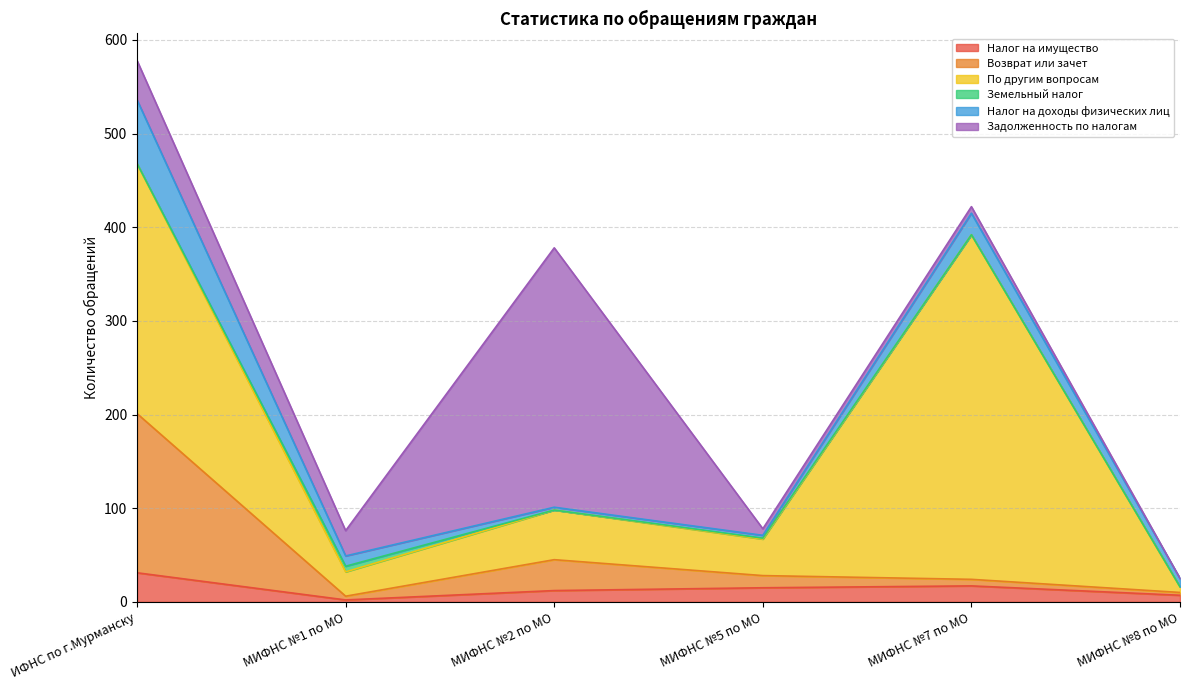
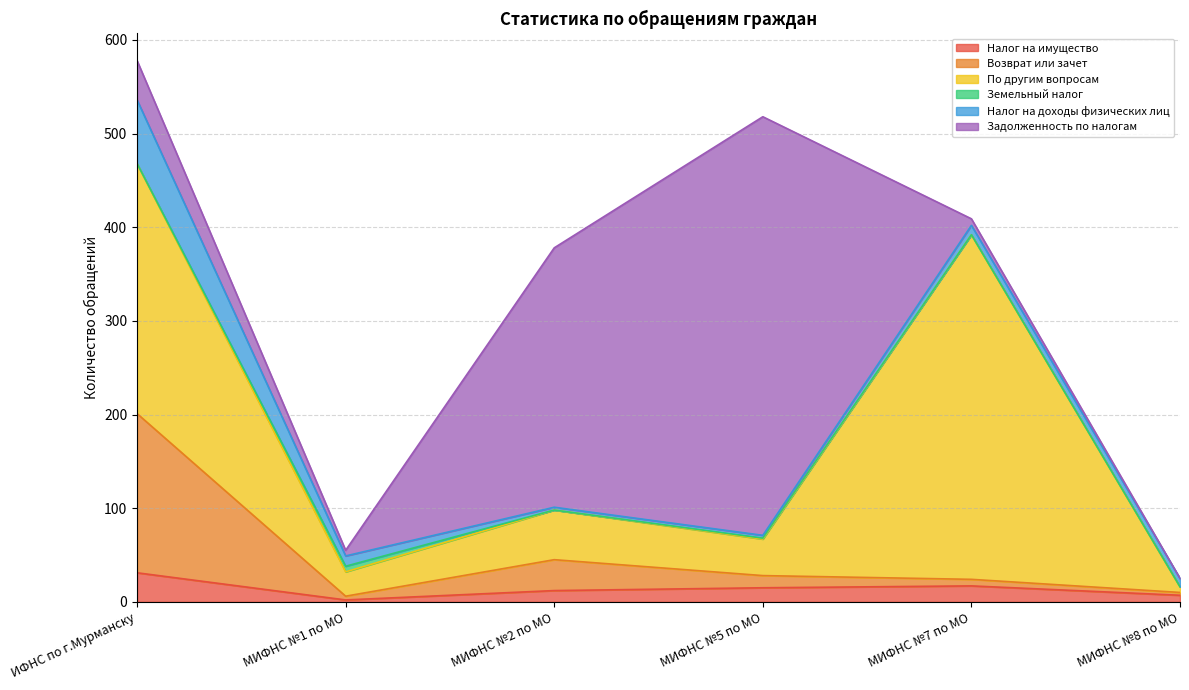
Задолженность по налогам, МИФНС №1 по МО: 30 -> 10
Задолженность по налогам, МИФНС №5 по МО: 10 -> 450
Налог на доходы физических лиц, МИФНС №7 по МО: 20 -> 10
